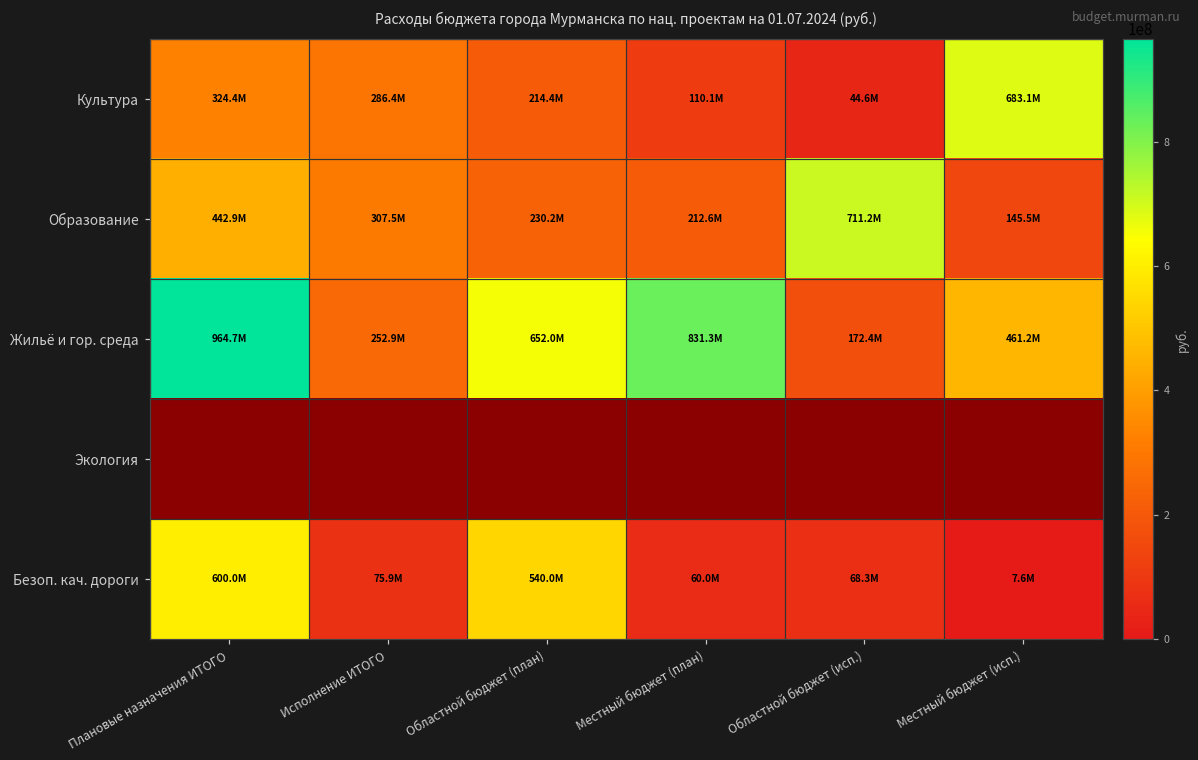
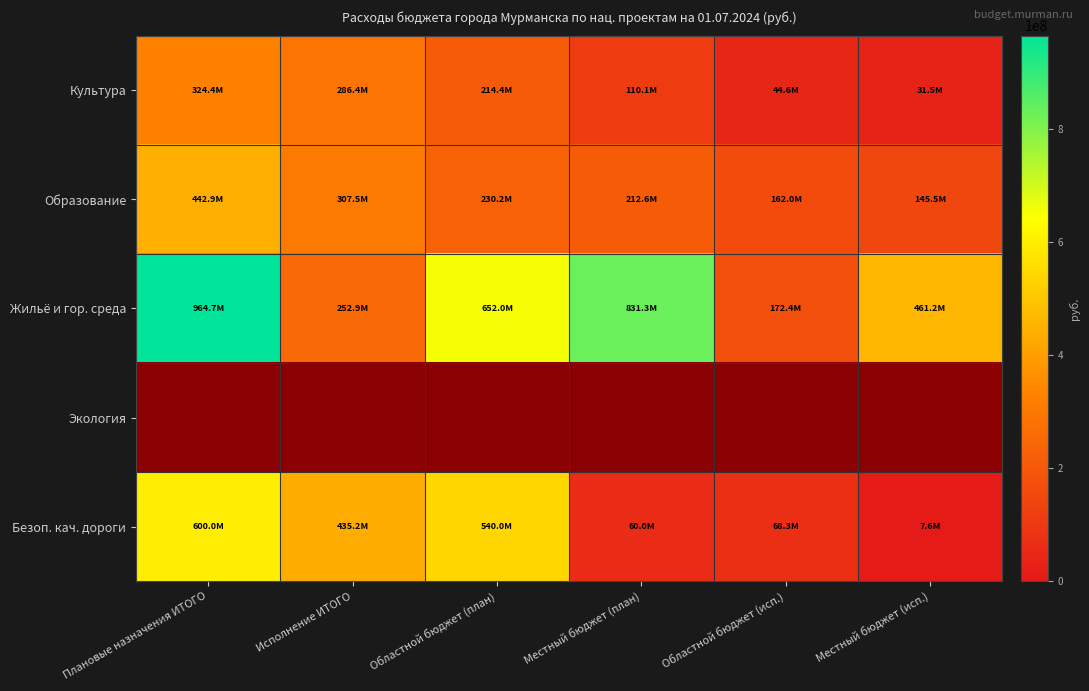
Культура, Местный бюджет (исп.): 683.1M -> 31.5M
Образование, Областной бюджет (исп.): 711.2M -> 162.0M
Безоп. кач. дороги, Исполнение ИТОГО: 75.9M -> 435.2M
